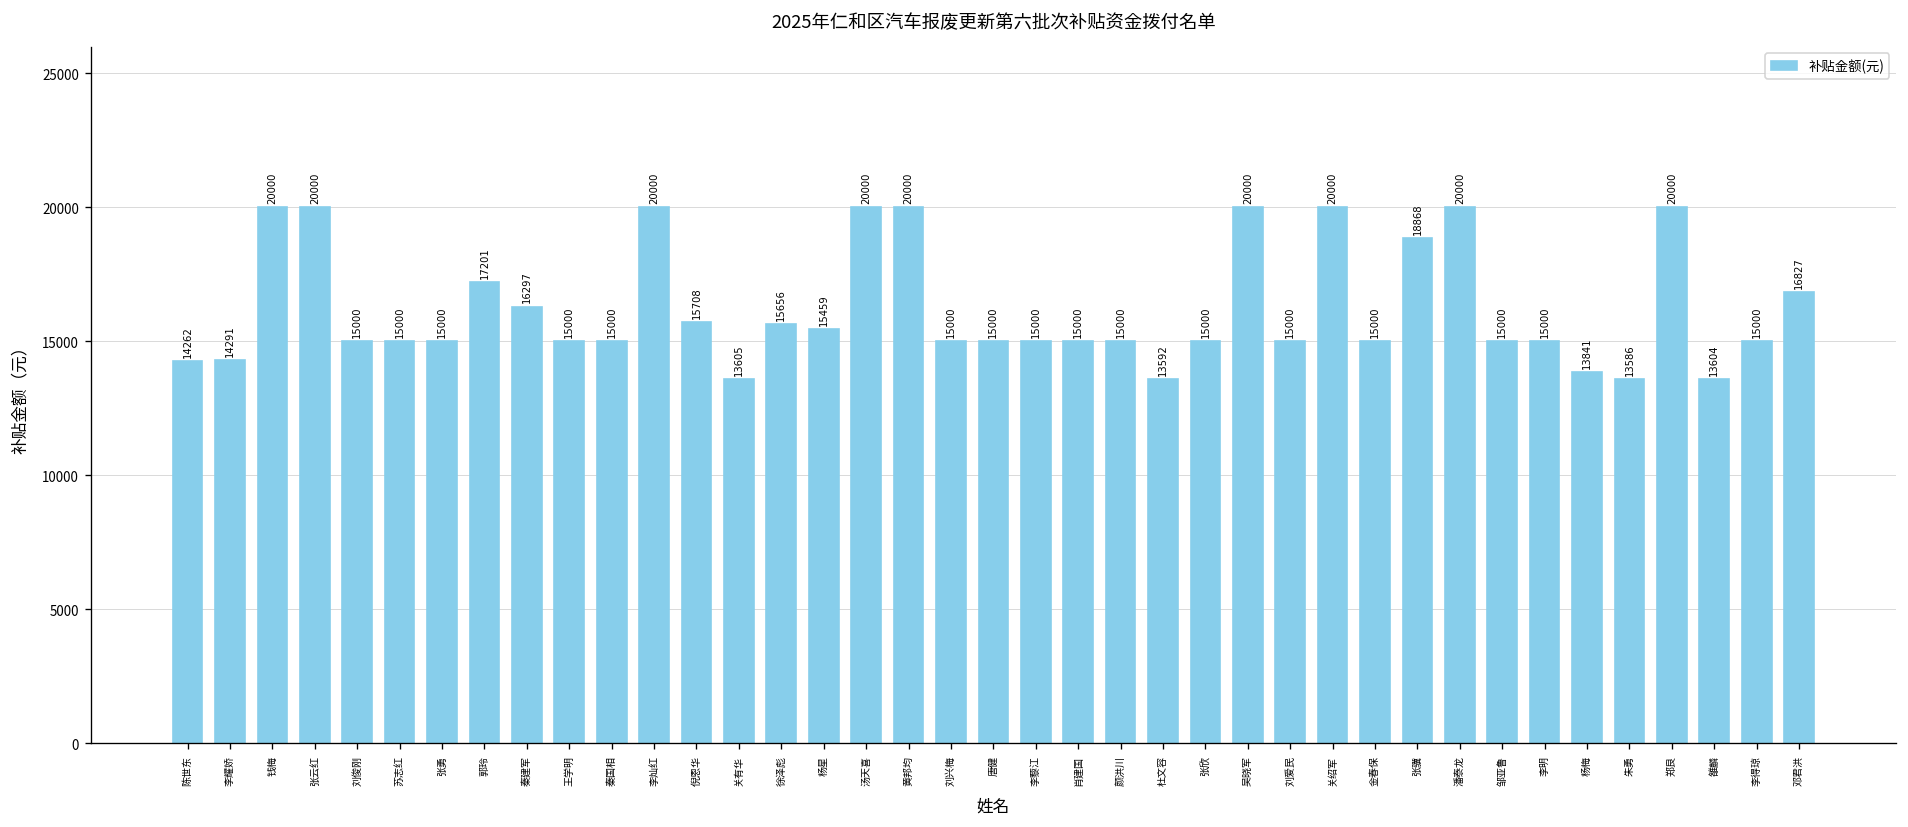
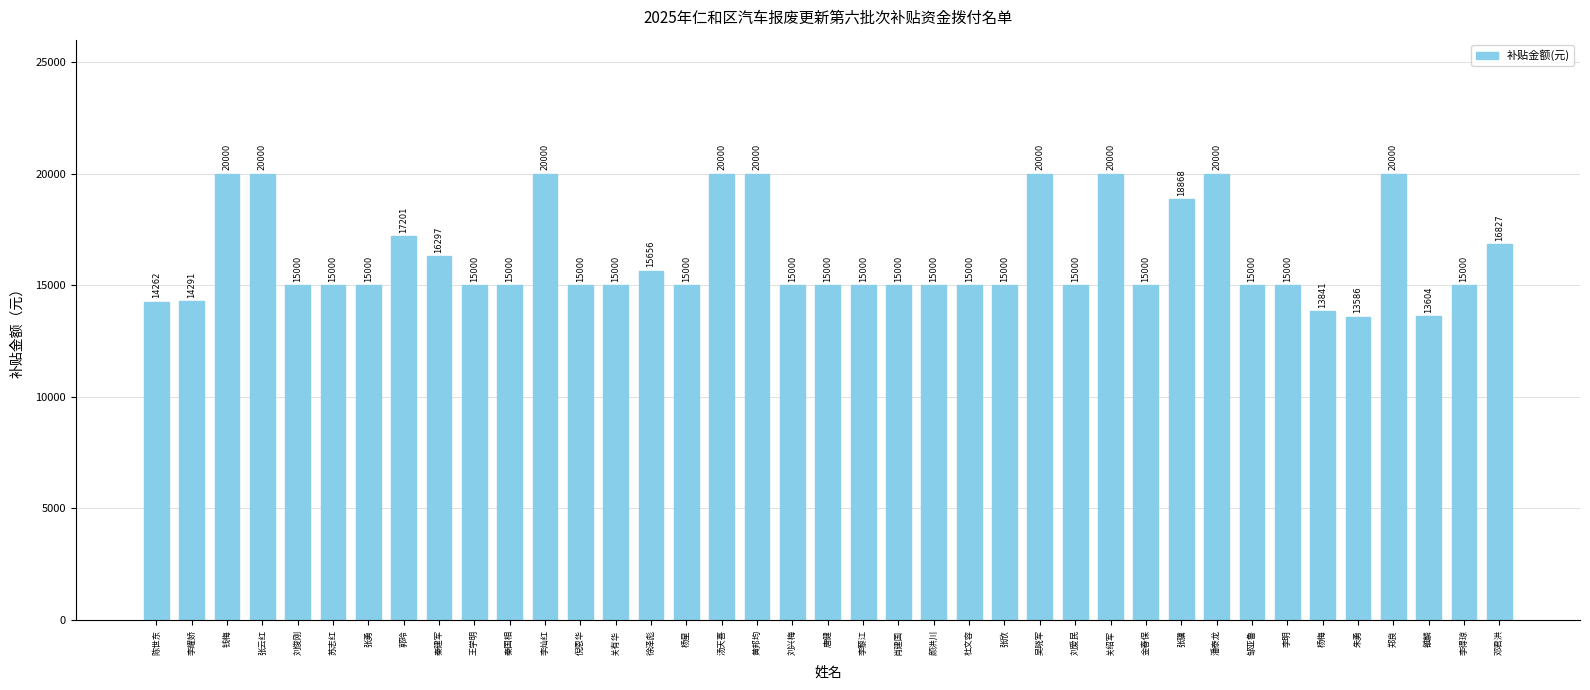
倪恩华: 15708 -> 15000
关有华: 13605 -> 15000
杨星: 15459 -> 15000
杜文容: 13592 -> 15000
